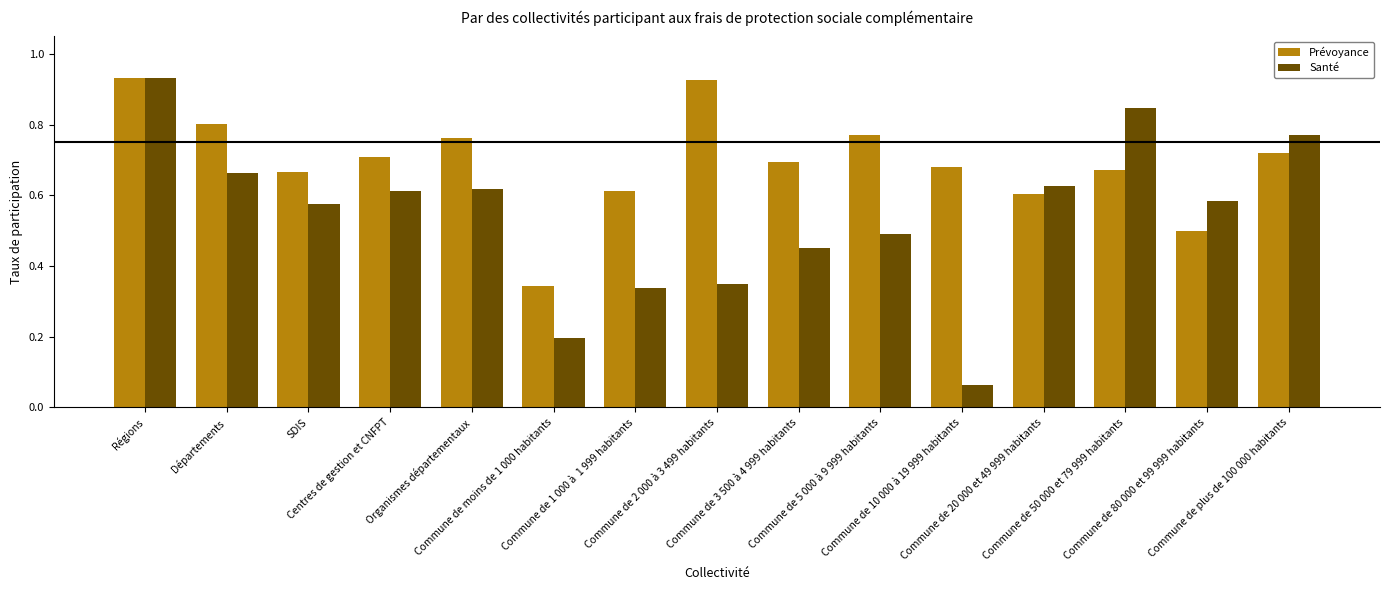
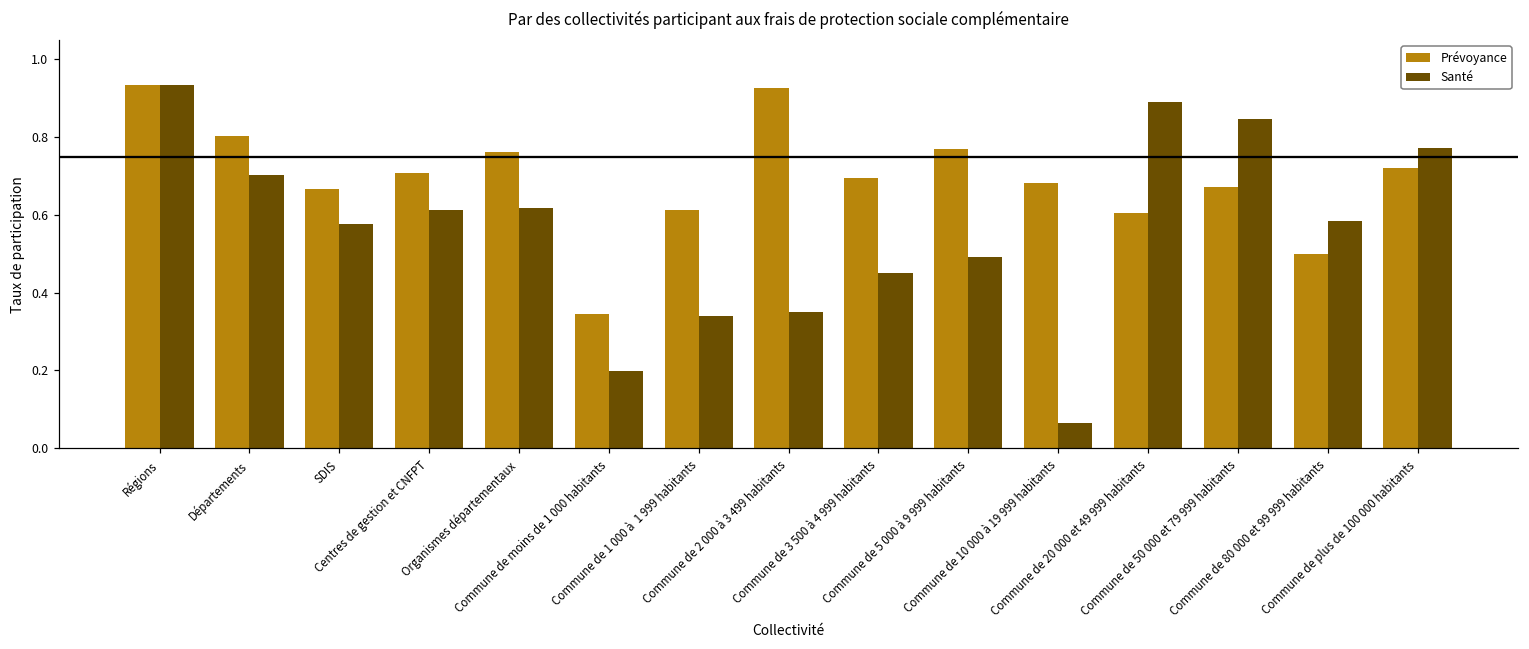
Santé, Départements: 0.66 -> 0.70
Santé, Commune de 20 000 et 49 999 habitants: 0.63 -> 0.89
